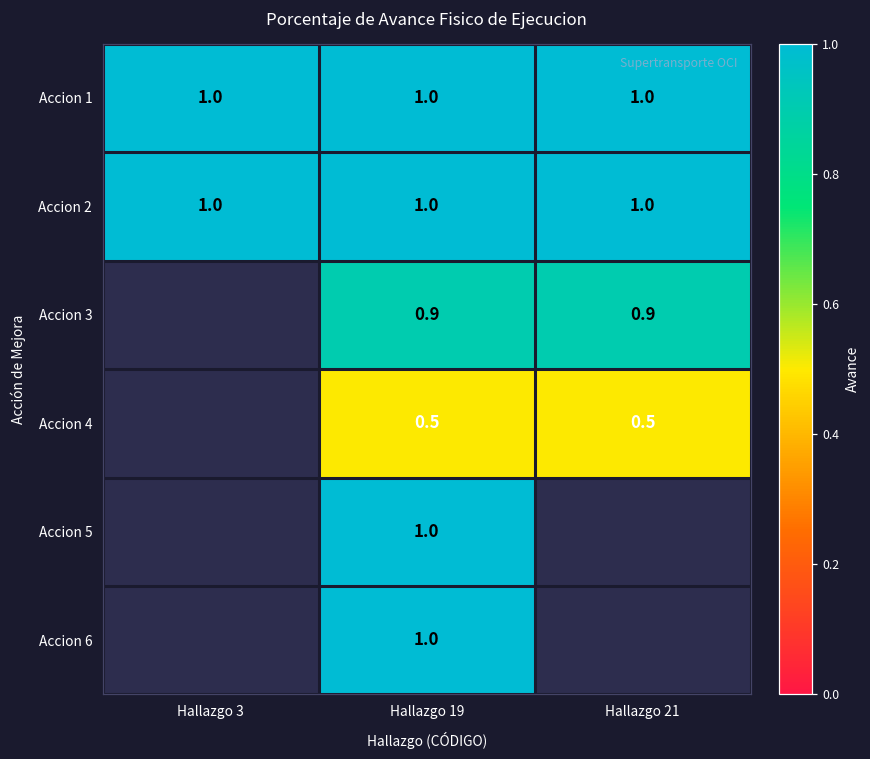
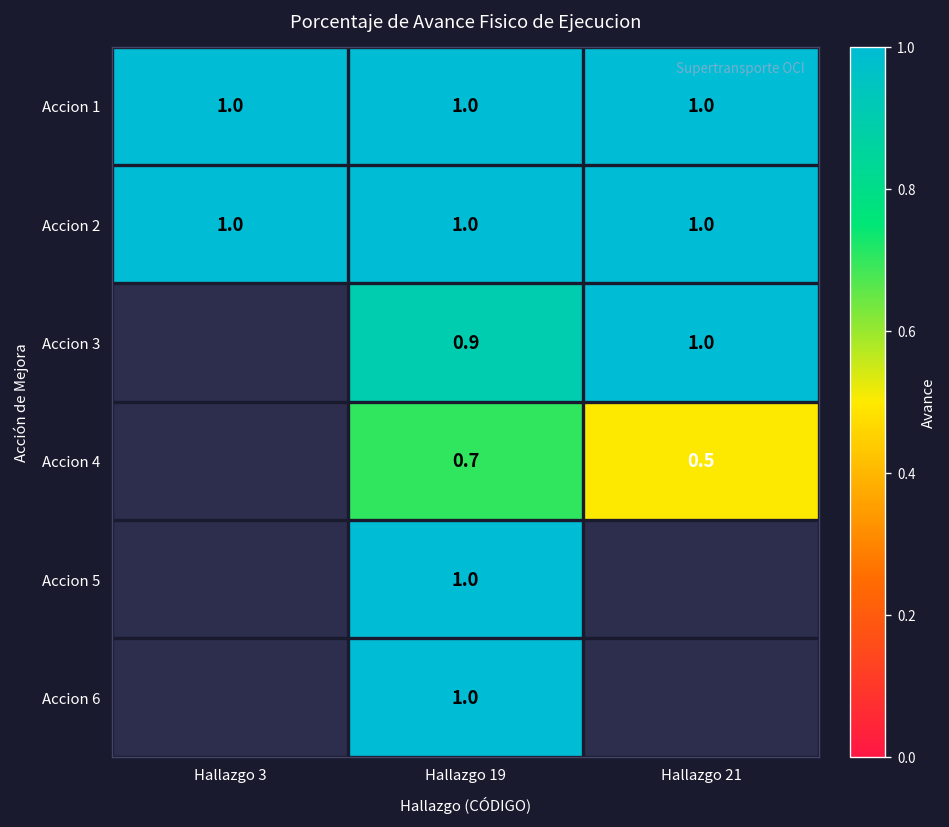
Accion 3, Hallazgo 21: 0.9 -> 1.0
Accion 4, Hallazgo 19: 0.5 -> 0.7
